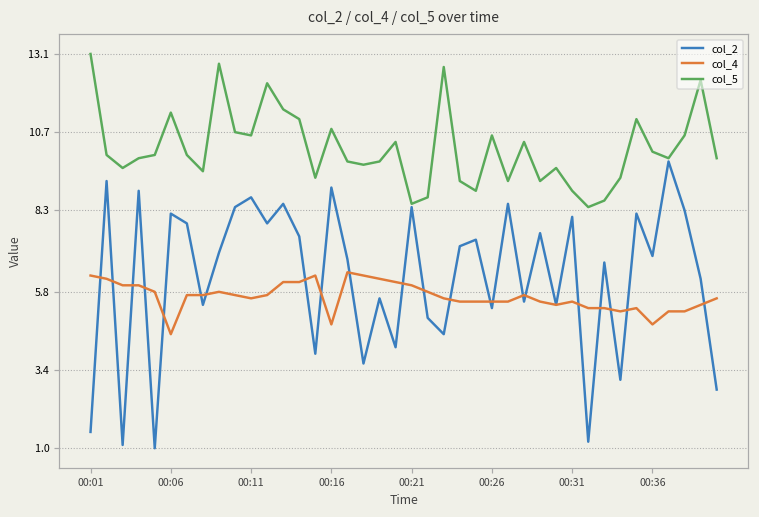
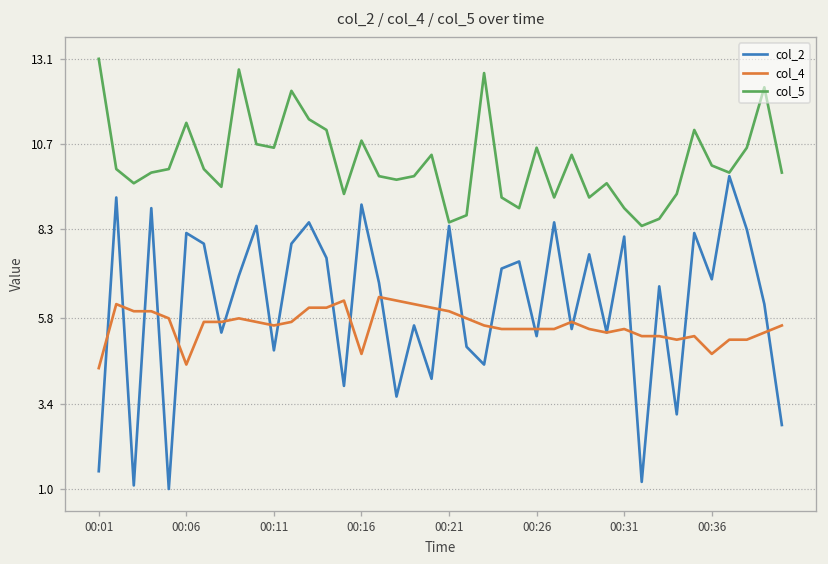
col_4, 00:01: 6.3 -> 4.4
col_2, 00:11: 8.7 -> 4.9
